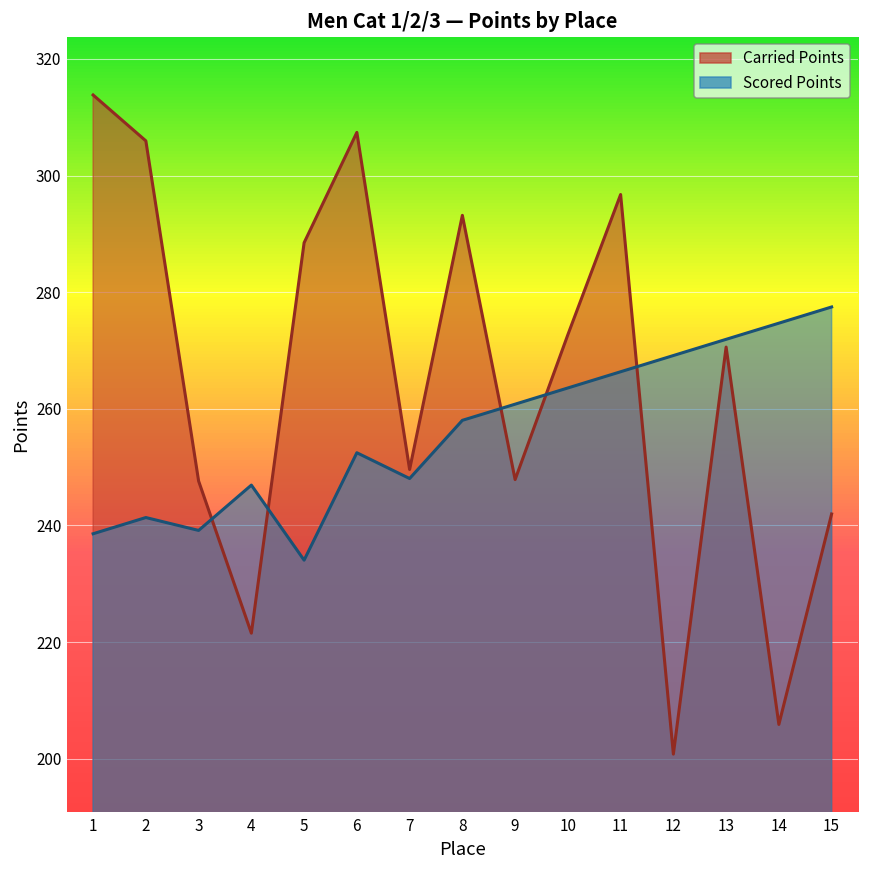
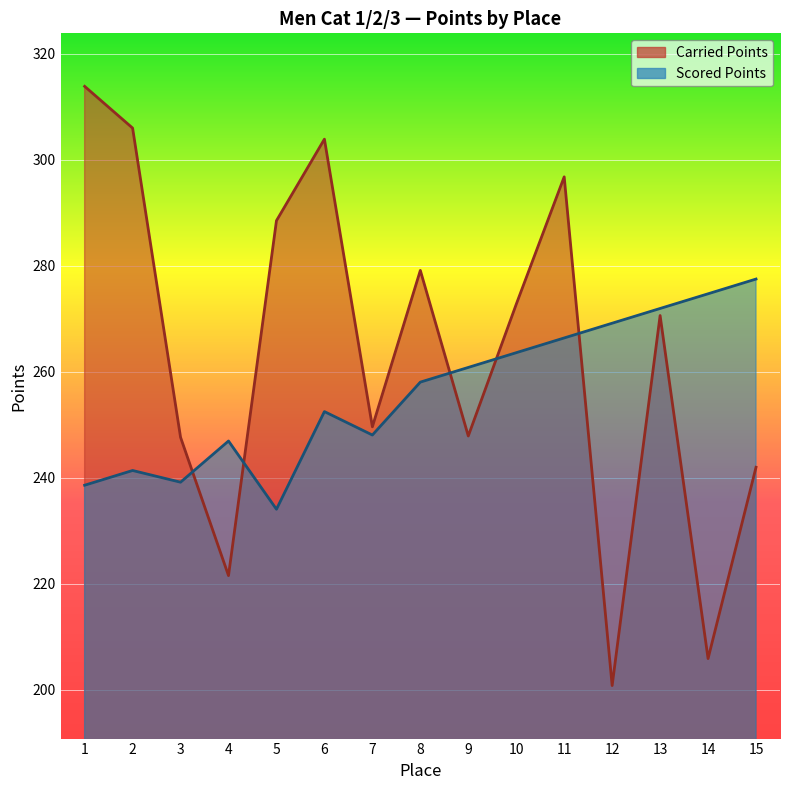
Carried Points, 6: 307 -> 304
Carried Points, 8: 293 -> 279
